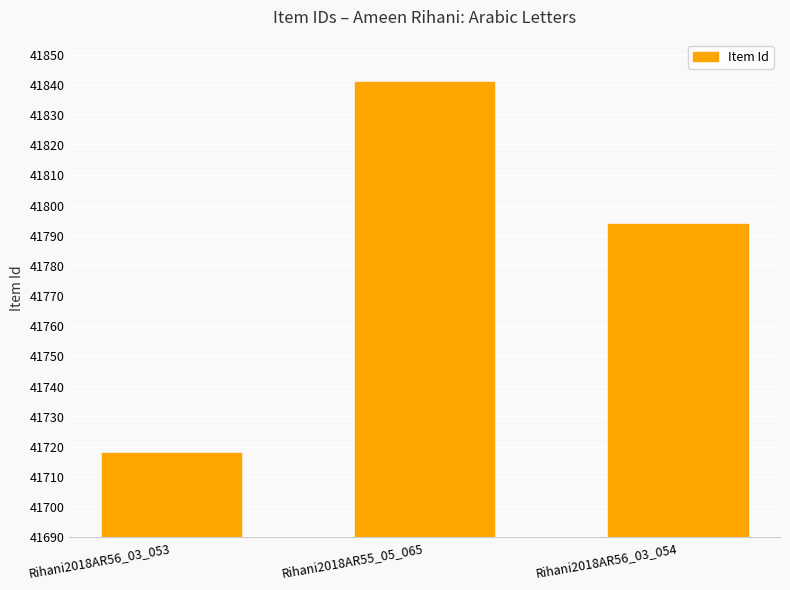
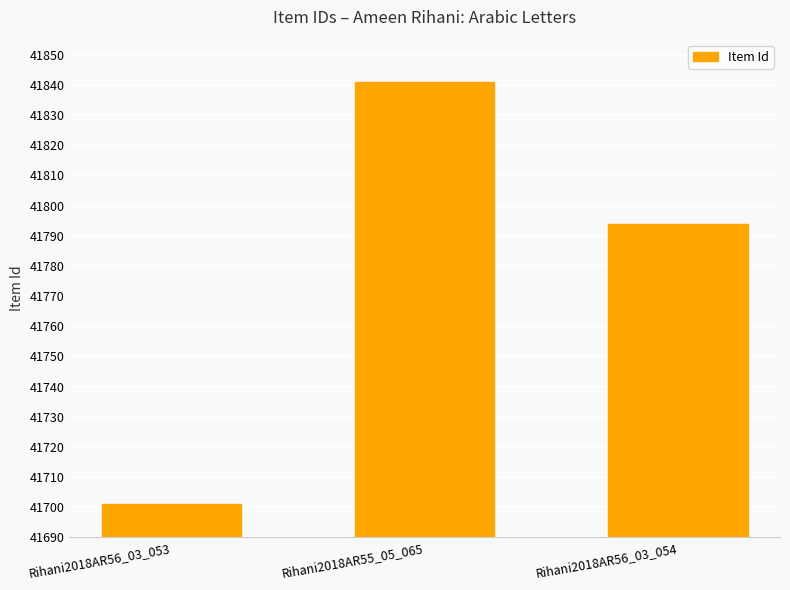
Rihani2018AR56_03_053: 41718 -> 41701
